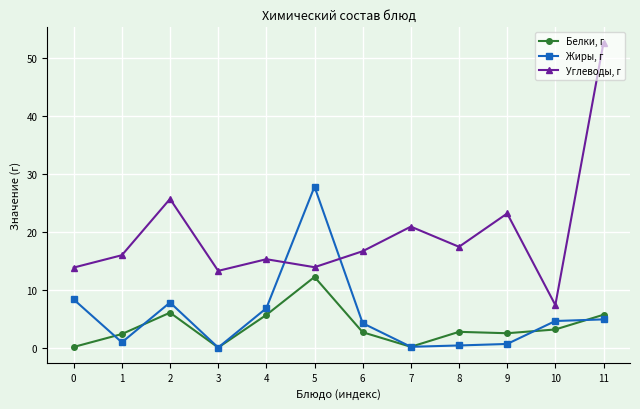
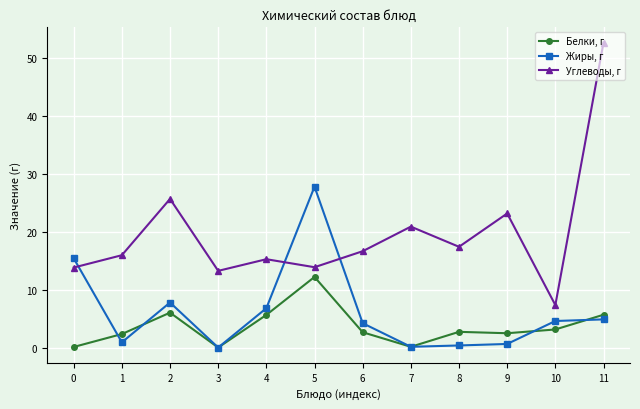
Жиры, г, 0: 8 -> 15
